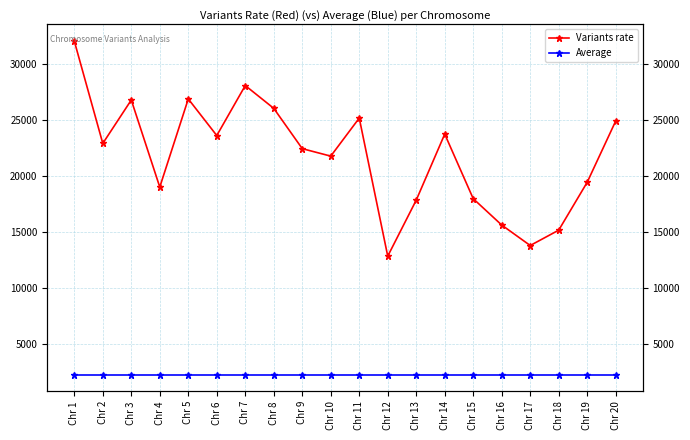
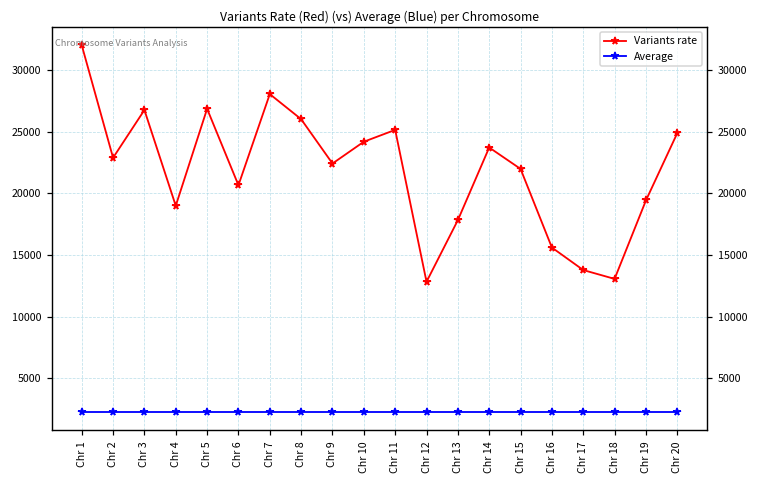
Variants rate, Chr 6: 23600 -> 20700
Variants rate, Chr 10: 21800 -> 24200
Variants rate, Chr 15: 18000 -> 22000
Variants rate, Chr 18: 15100 -> 13100
